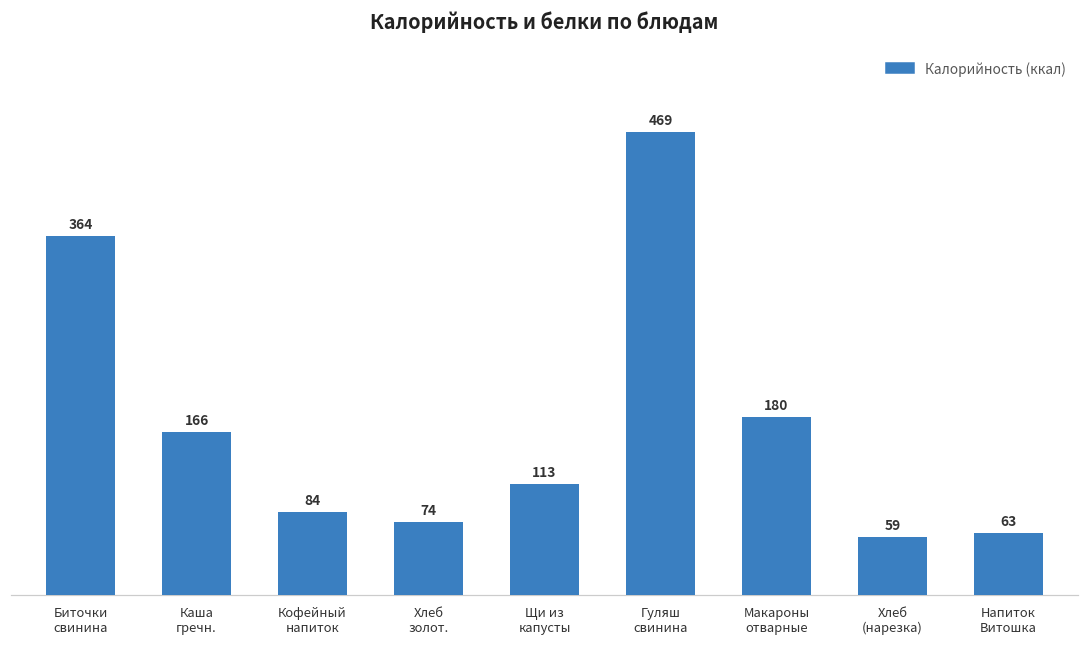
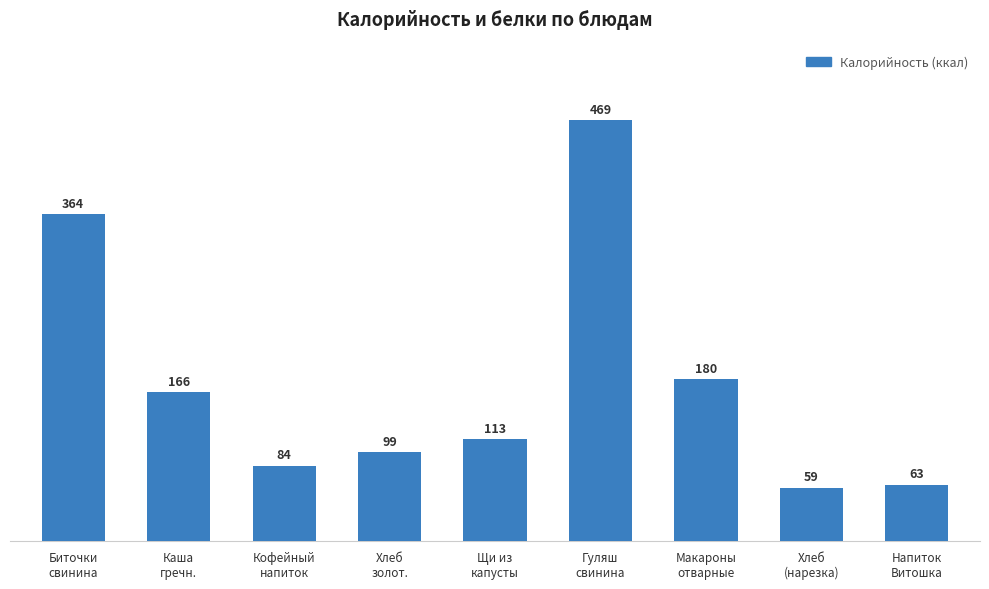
Хлеб золот.: 74 -> 99
